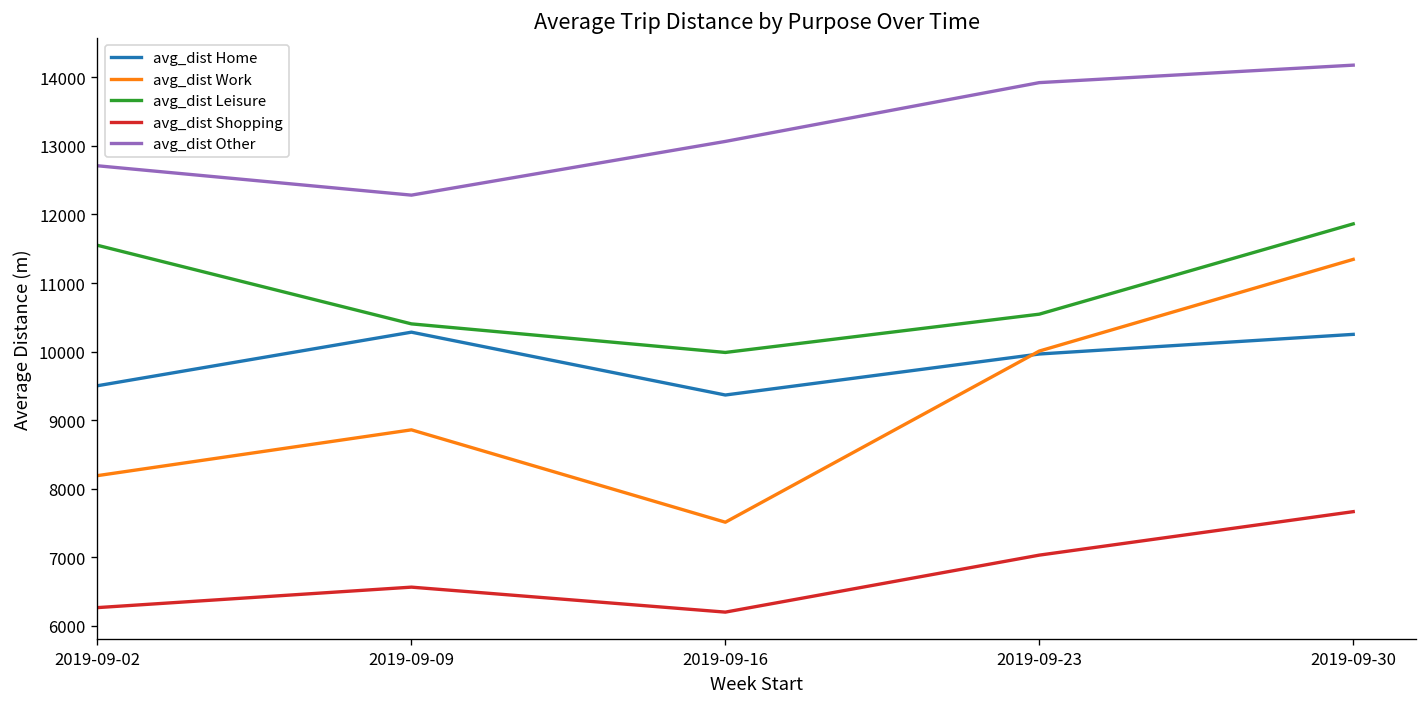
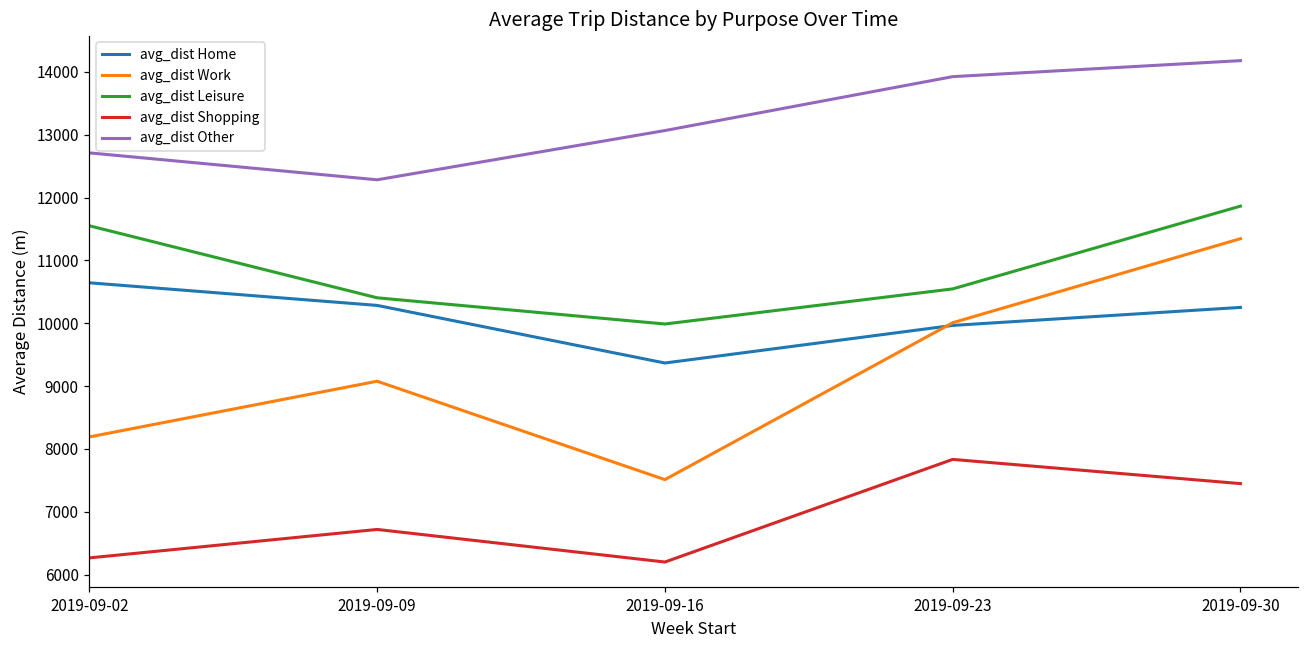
avg_dist Home, 2019-09-02: 9500 -> 10600
avg_dist Work, 2019-09-09: 8900 -> 9100
avg_dist Shopping, 2019-09-09: 6600 -> 6700
avg_dist Shopping, 2019-09-23: 7000 -> 7800
avg_dist Shopping, 2019-09-30: 7700 -> 7400
